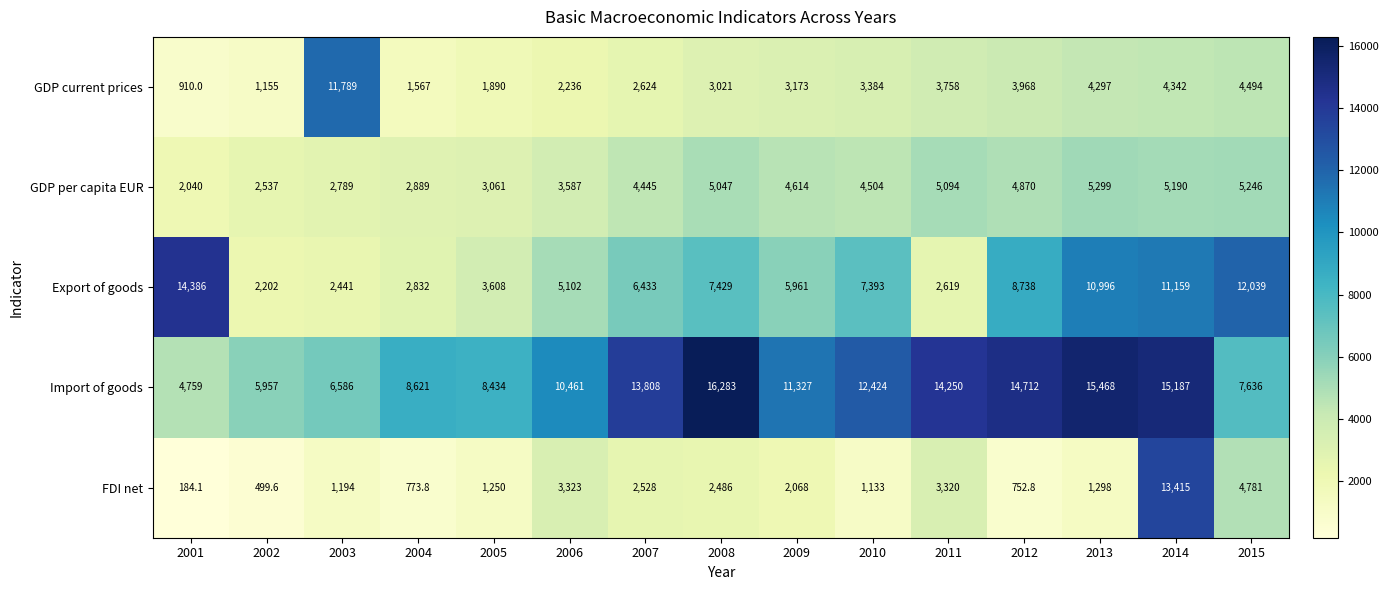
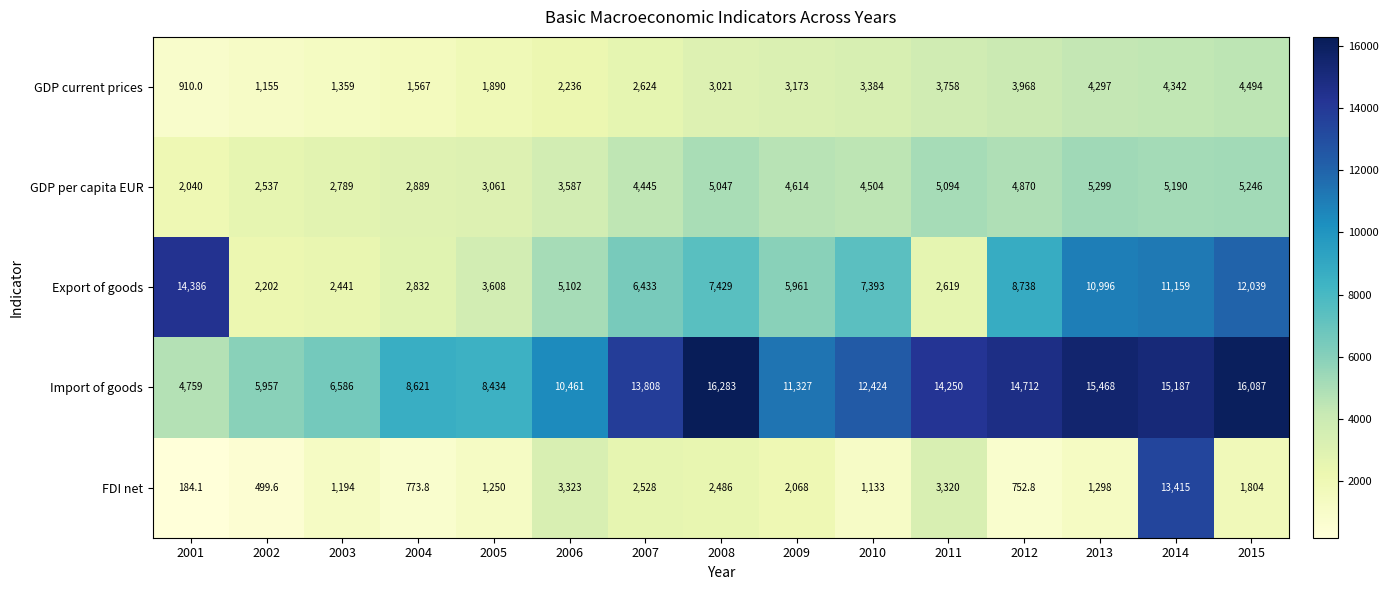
GDP current prices, 2003: 11,789 -> 1,359
Import of goods, 2015: 7,636 -> 16,087
FDI net, 2015: 4,781 -> 1,804
